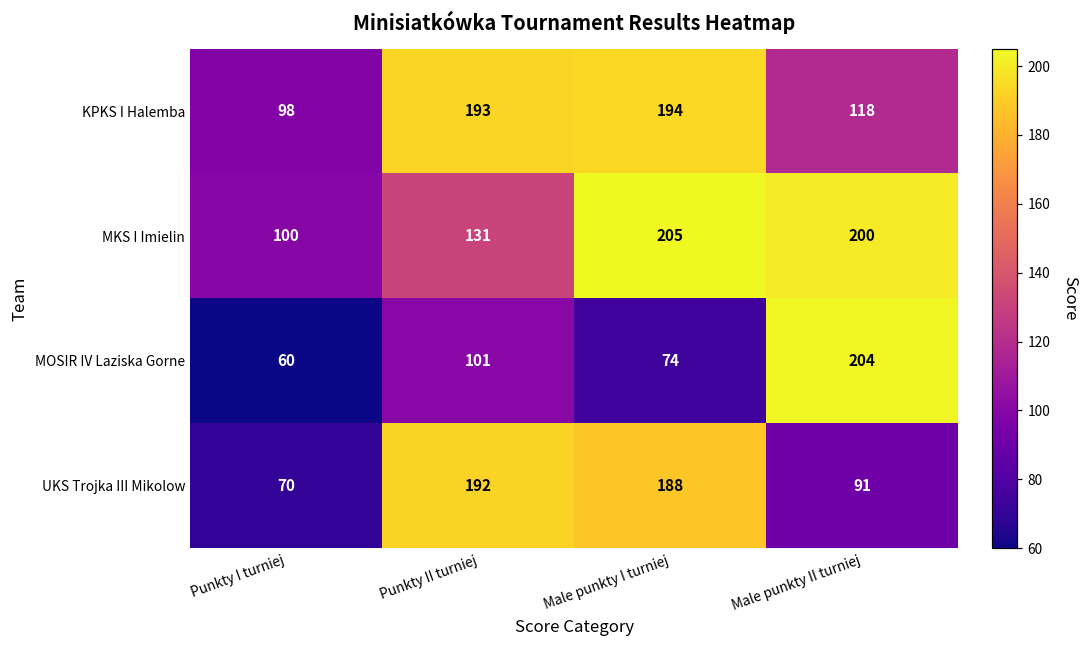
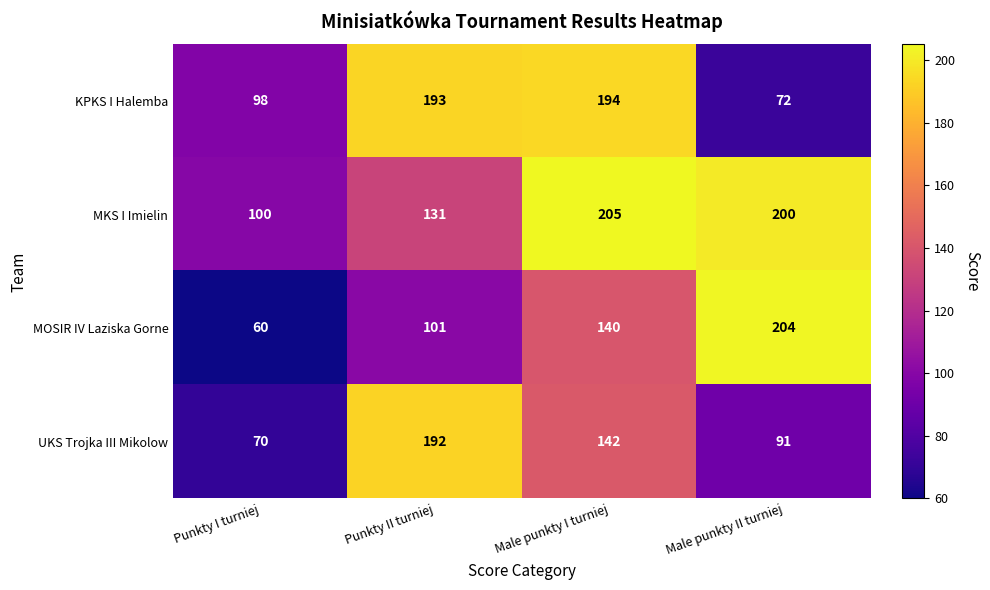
KPKS I Halemba, Male punkty II turniej: 118 -> 72
MOSIR IV Laziska Gorne, Male punkty I turniej: 74 -> 140
UKS Trojka III Mikolow, Male punkty I turniej: 188 -> 142
